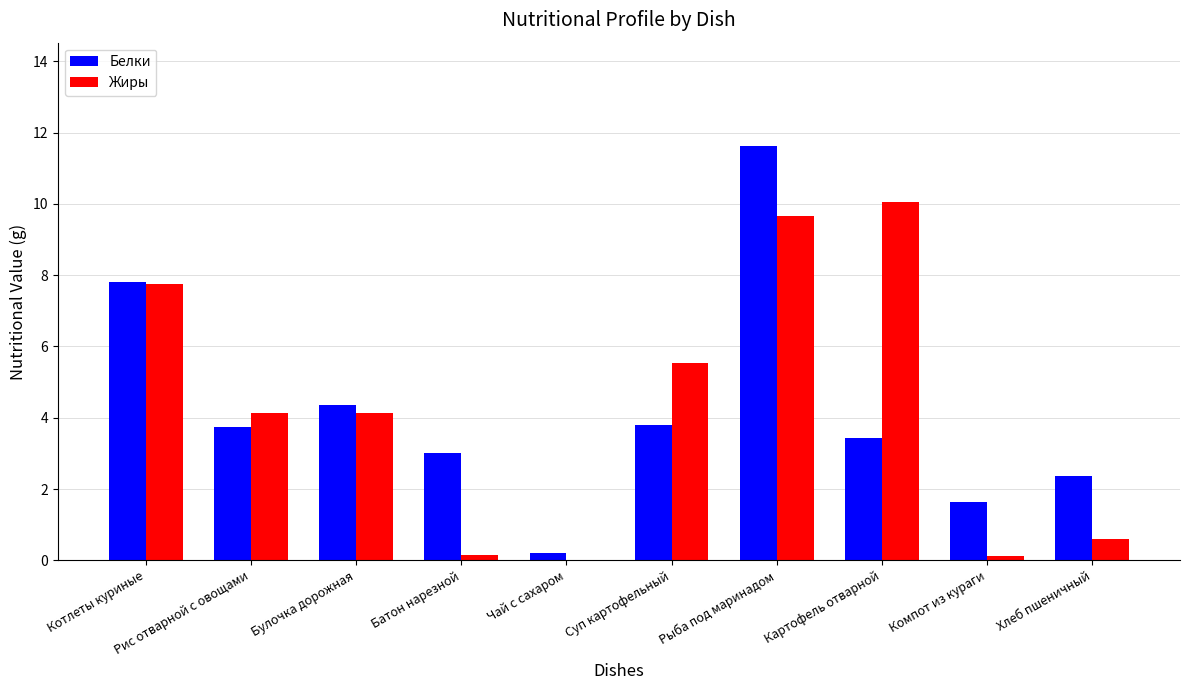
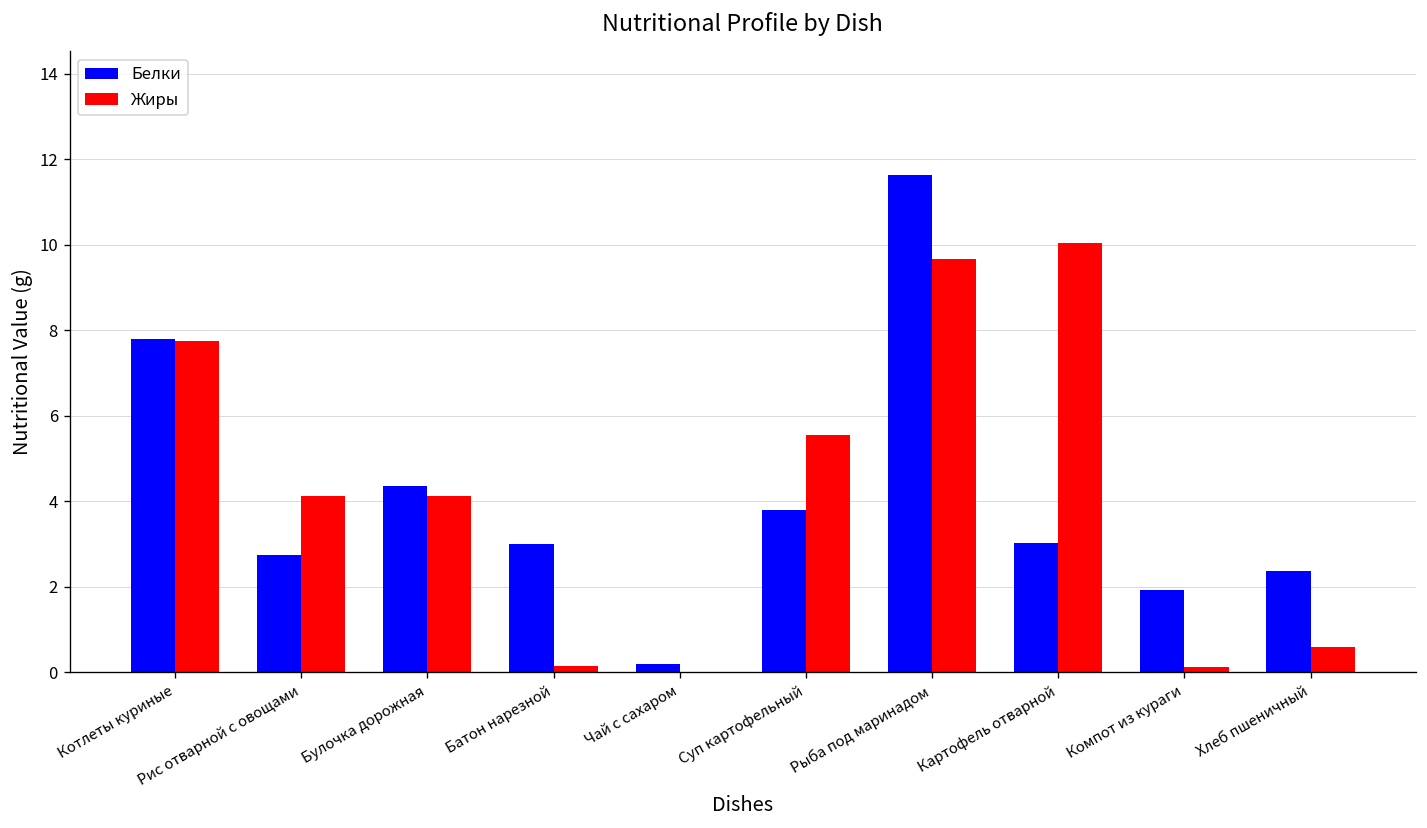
Белки, Рис отварной с овощами: 3.8 -> 2.8
Белки, Картофель отварной: 3.4 -> 3.0
Белки, Компот из кураги: 1.6 -> 1.9
